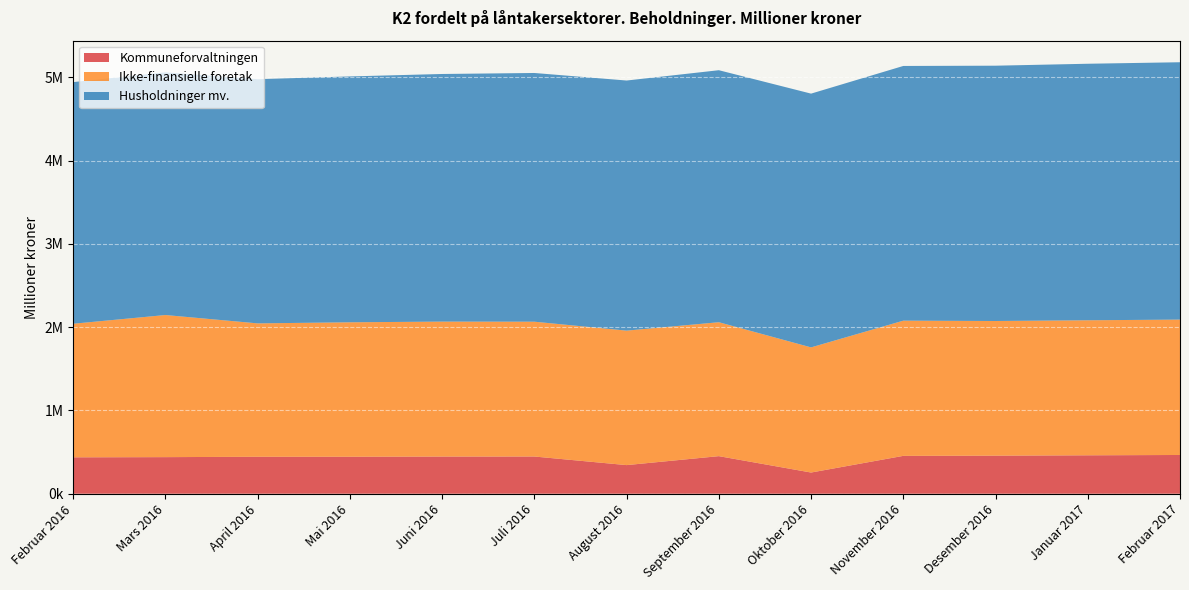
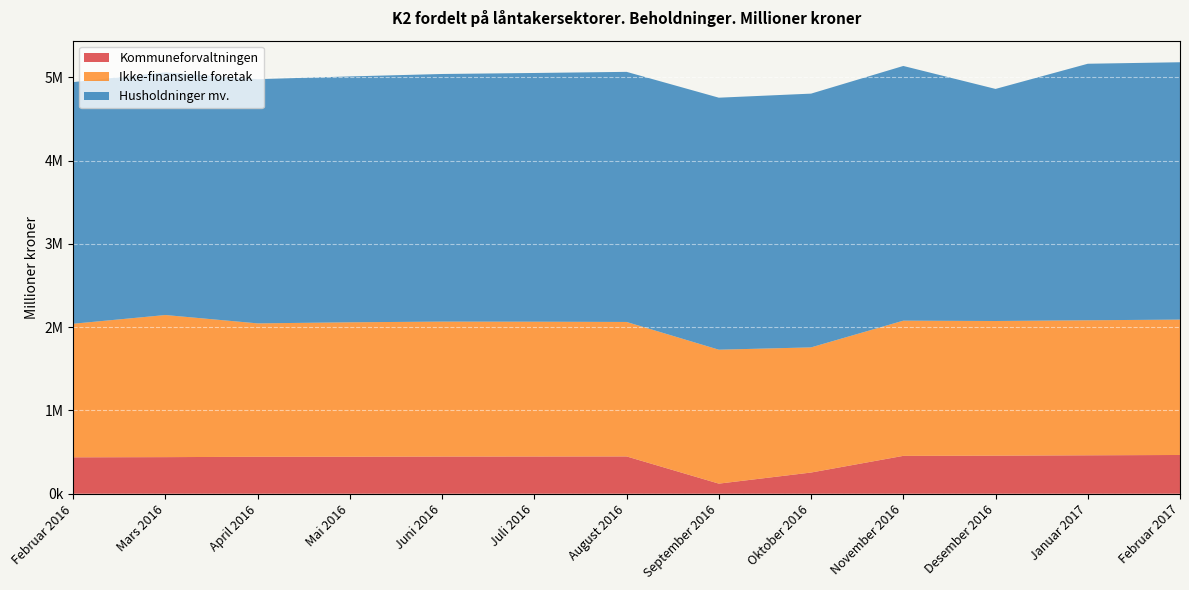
Kommuneforvaltningen, August 2016: 300000 -> 400000
Kommuneforvaltningen, September 2016: 500000 -> 100000
Husholdninger mv., Desember 2016: 3100000 -> 2800000
